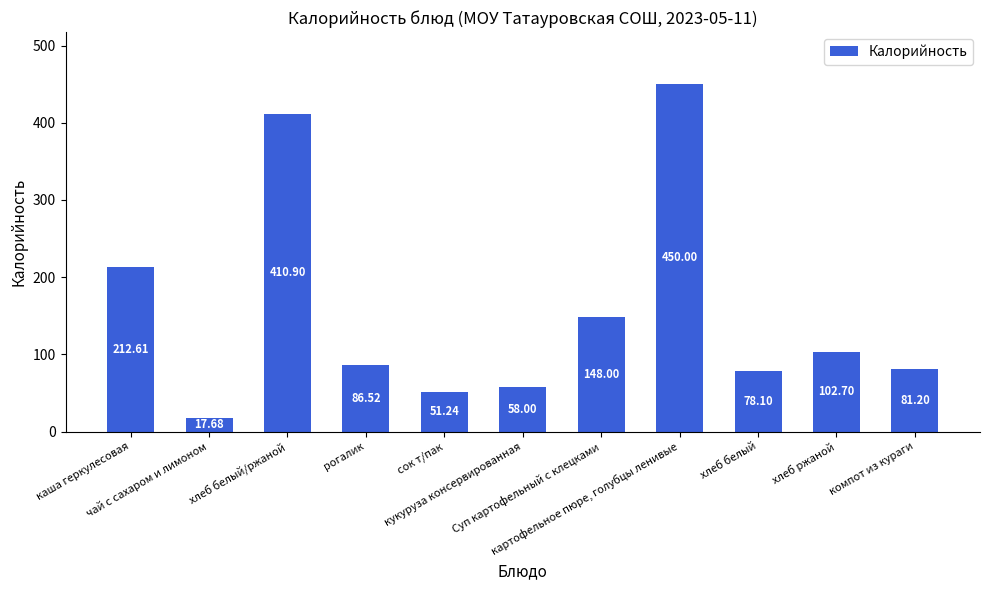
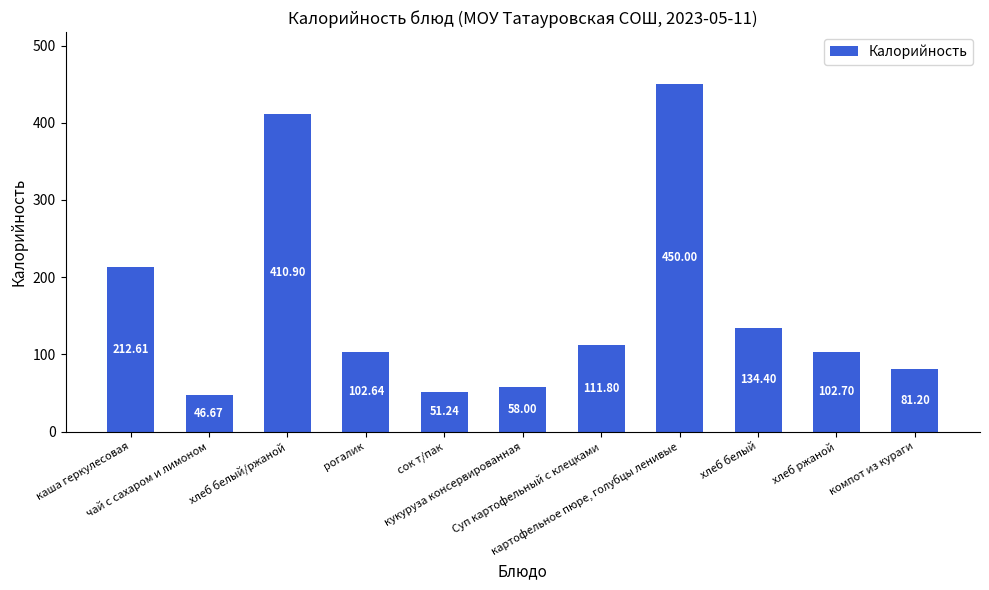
чай с сахаром и лимоном: 17.68 -> 46.67
рогалик: 86.52 -> 102.64
Суп картофельный с клецками: 148.00 -> 111.80
хлеб белый: 78.10 -> 134.40
